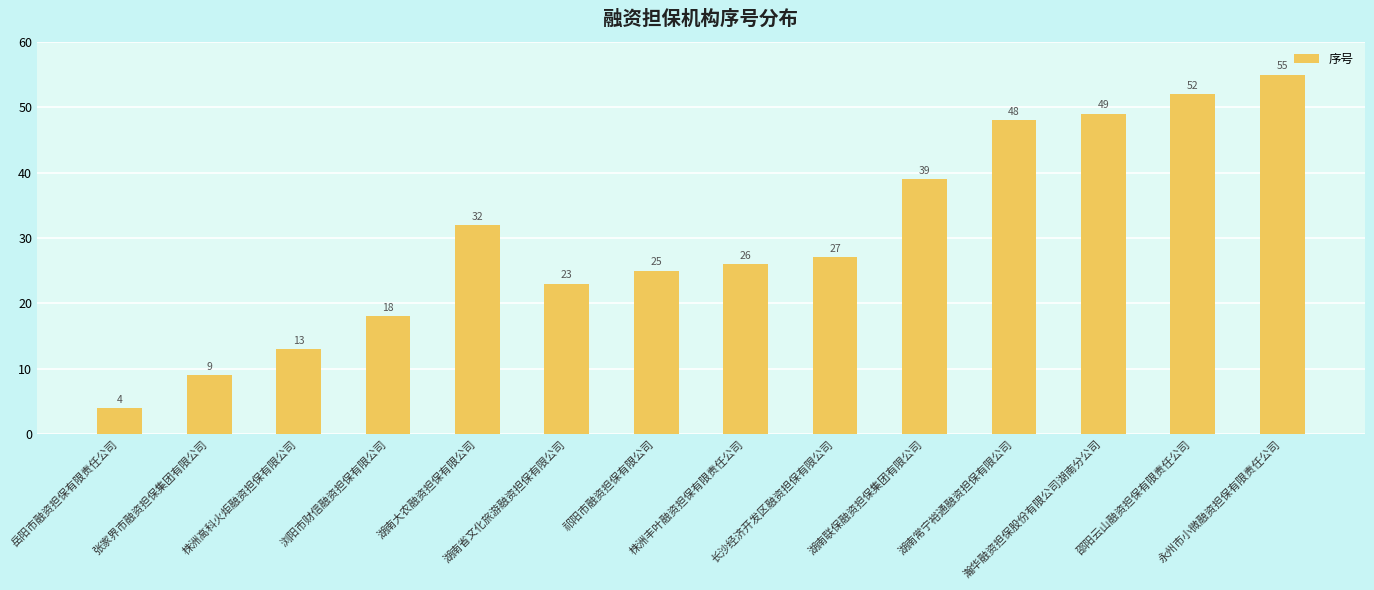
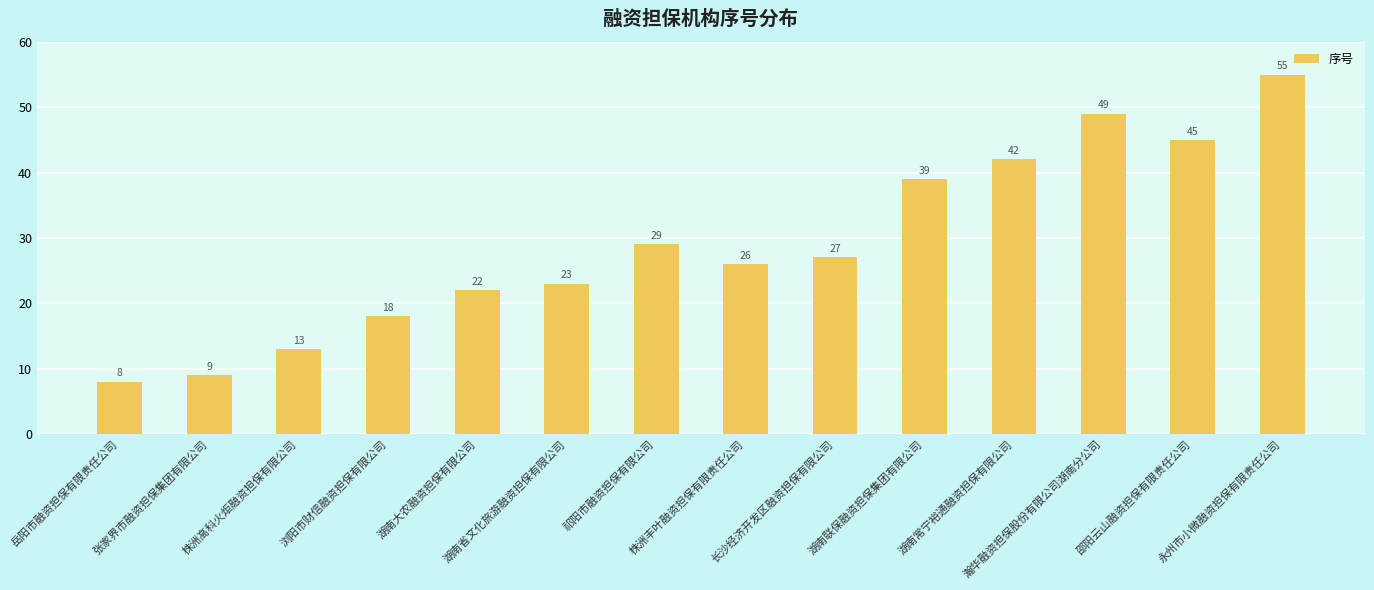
岳阳市融资担保有限责任公司: 4 -> 8
湖南大农融资担保有限公司: 32 -> 22
祁阳市融资担保有限公司: 25 -> 29
湖南常宁裕通融资担保有限公司: 48 -> 42
邵阳云山融资担保有限责任公司: 52 -> 45
